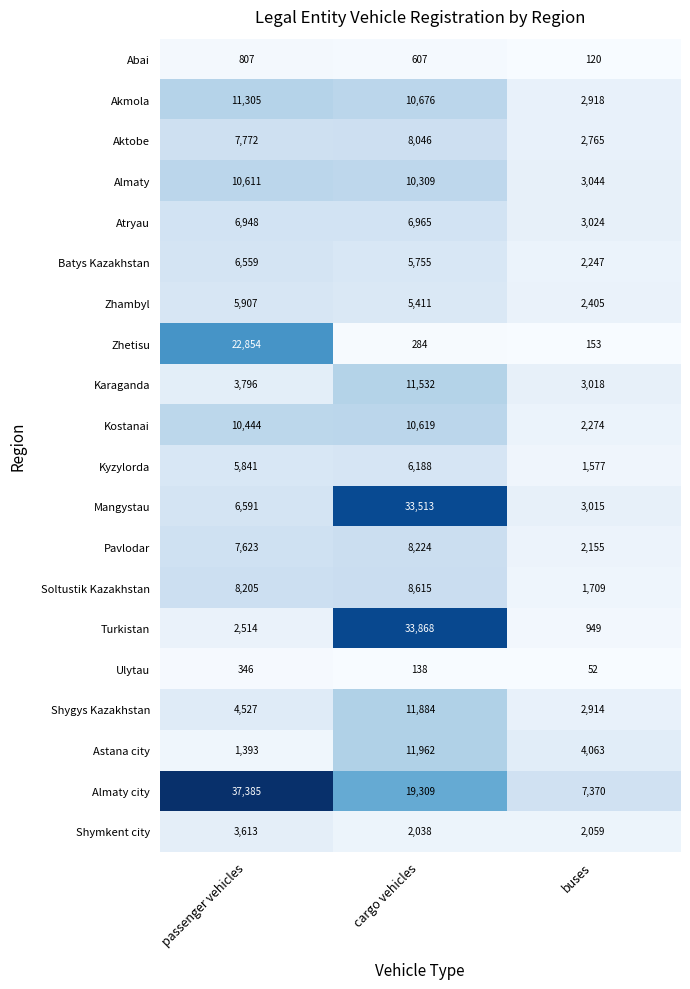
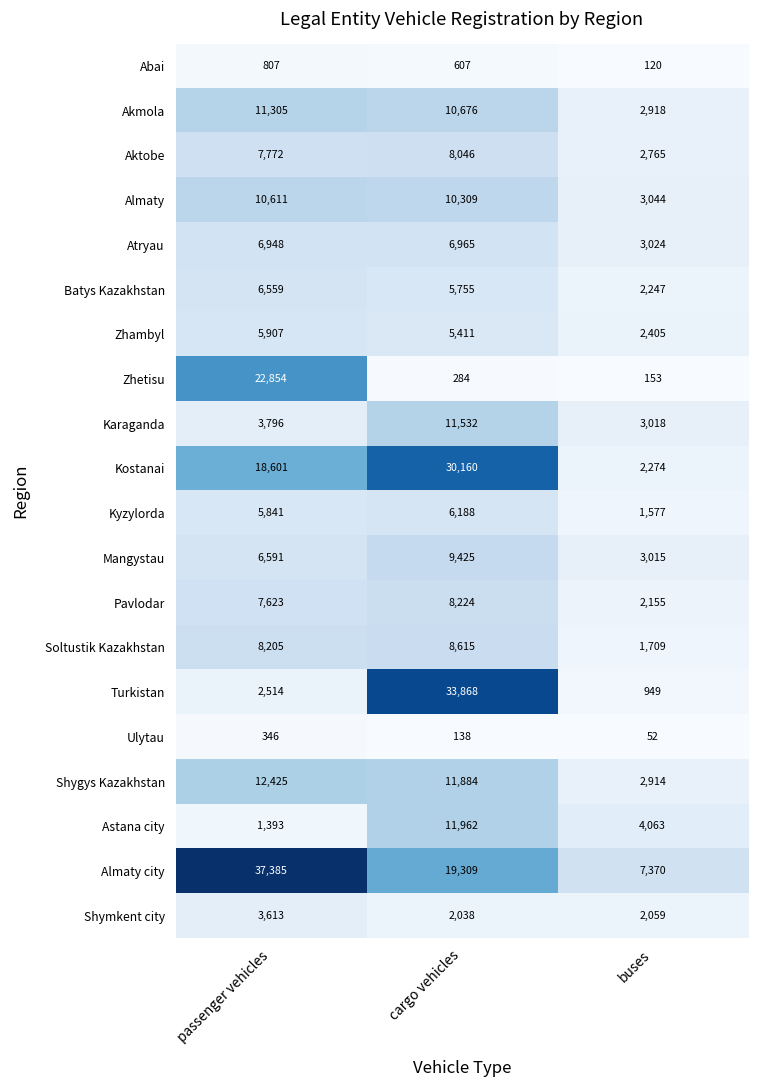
Kostanai, passenger vehicles: 10,444 -> 18,601
Kostanai, cargo vehicles: 10,619 -> 30,160
Mangystau, cargo vehicles: 33,513 -> 9,425
Shygys Kazakhstan, passenger vehicles: 4,527 -> 12,425
